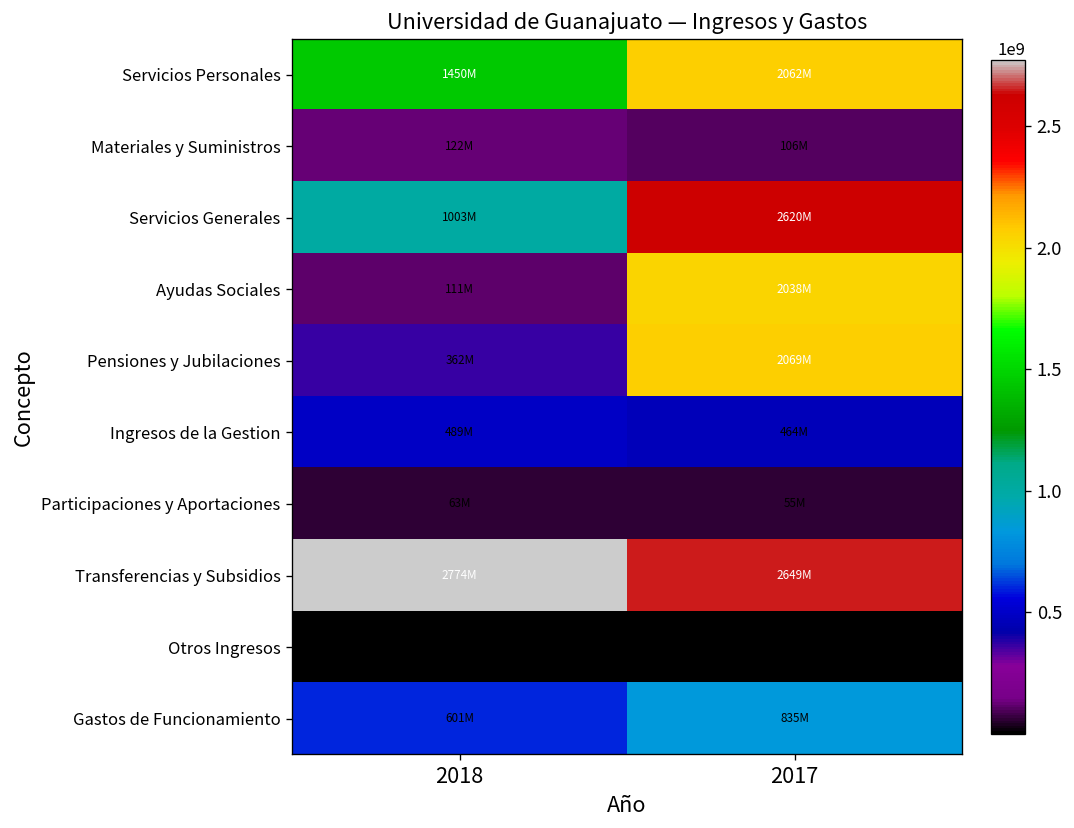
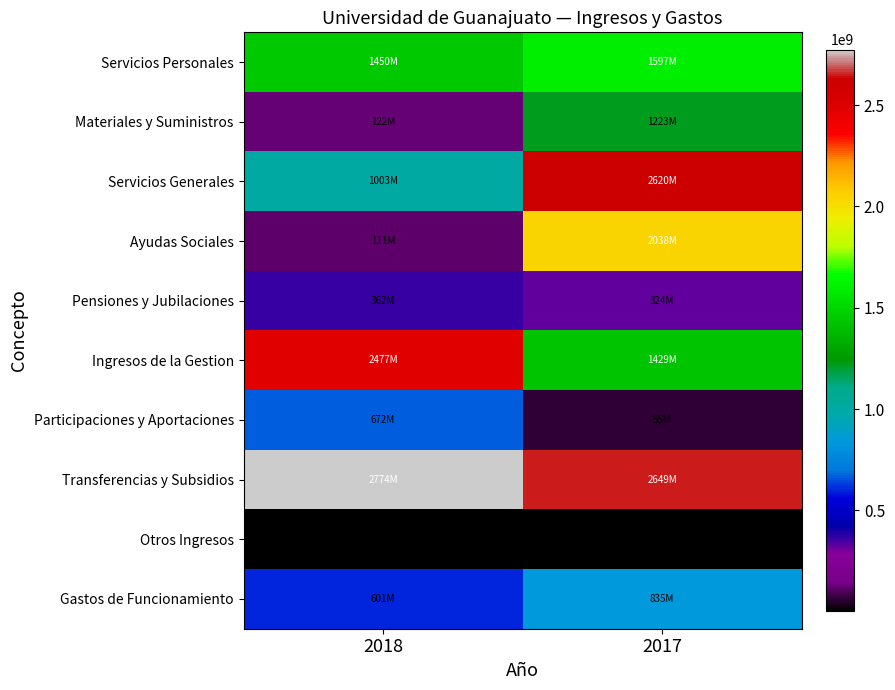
Servicios Personales, 2017: 2062M -> 1597M
Materiales y Suministros, 2017: 106M -> 1223M
Pensiones y Jubilaciones, 2017: 2069M -> 324M
Ingresos de la Gestion, 2018: 489M -> 2477M
Ingresos de la Gestion, 2017: 464M -> 1429M
Participaciones y Aportaciones, 2018: 63M -> 672M
